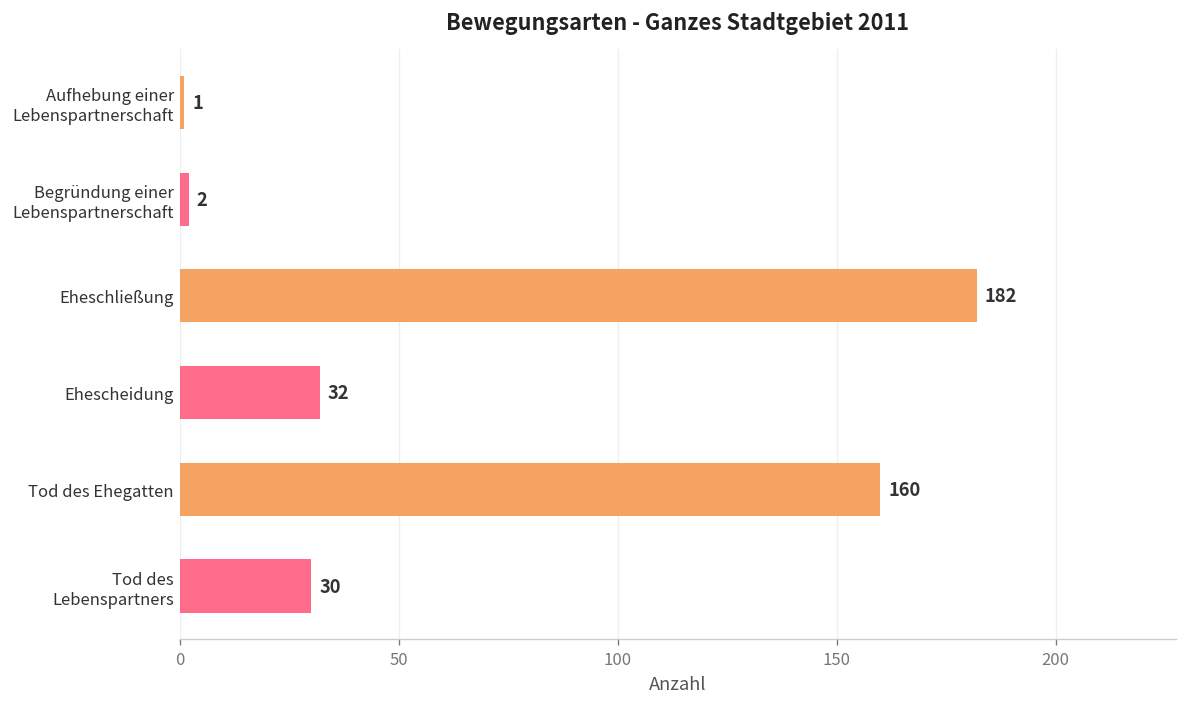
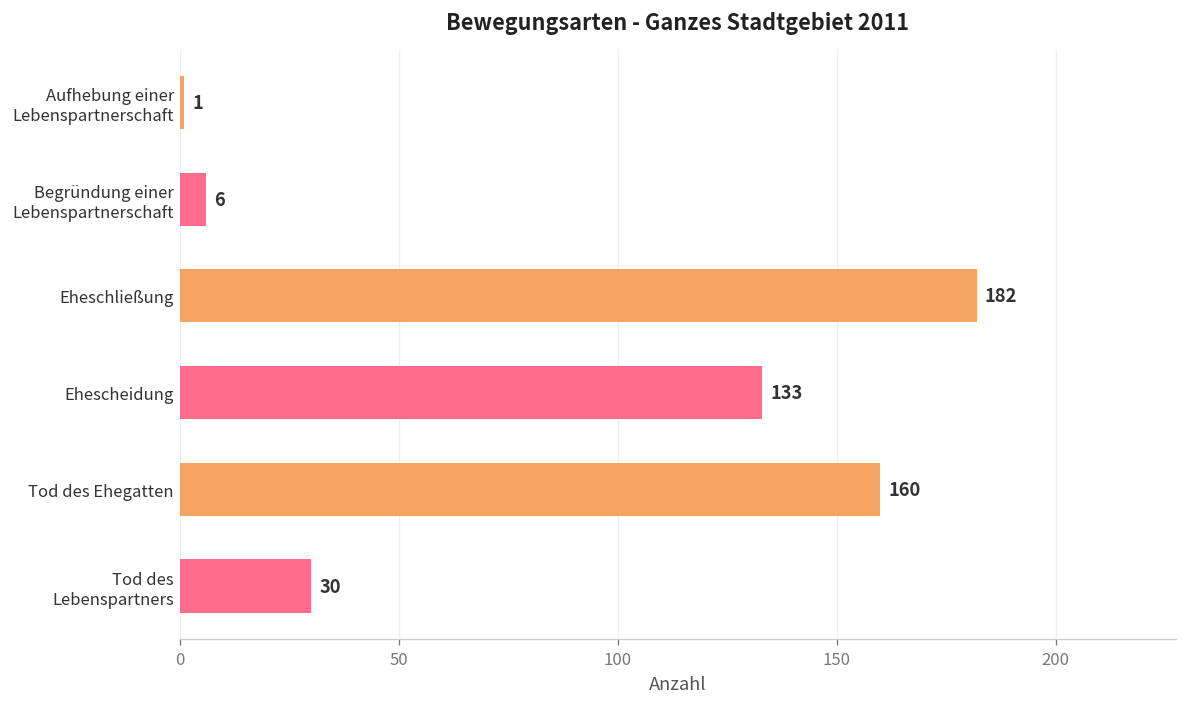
Begründung einer Lebenspartnerschaft: 2 -> 6
Ehescheidung: 32 -> 133
